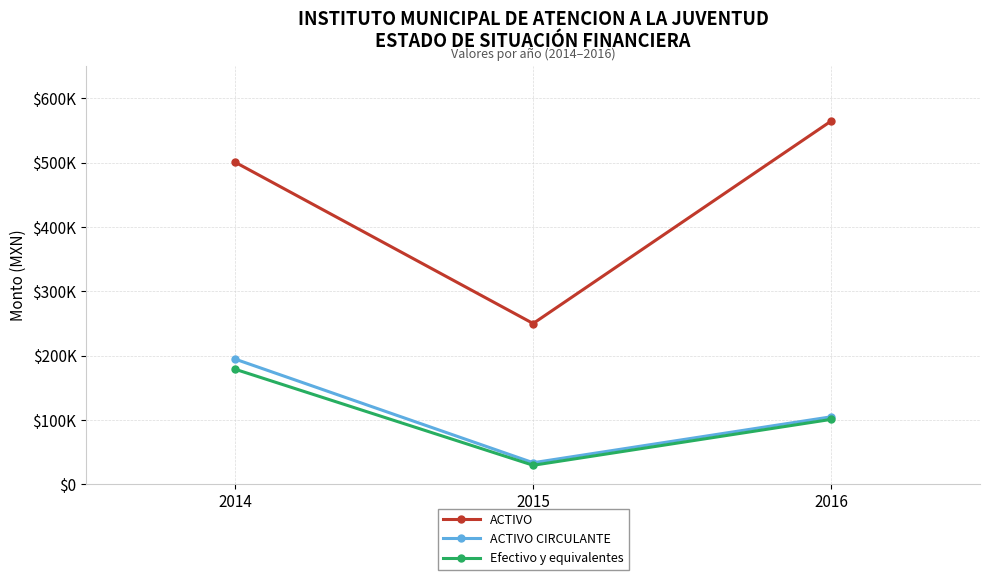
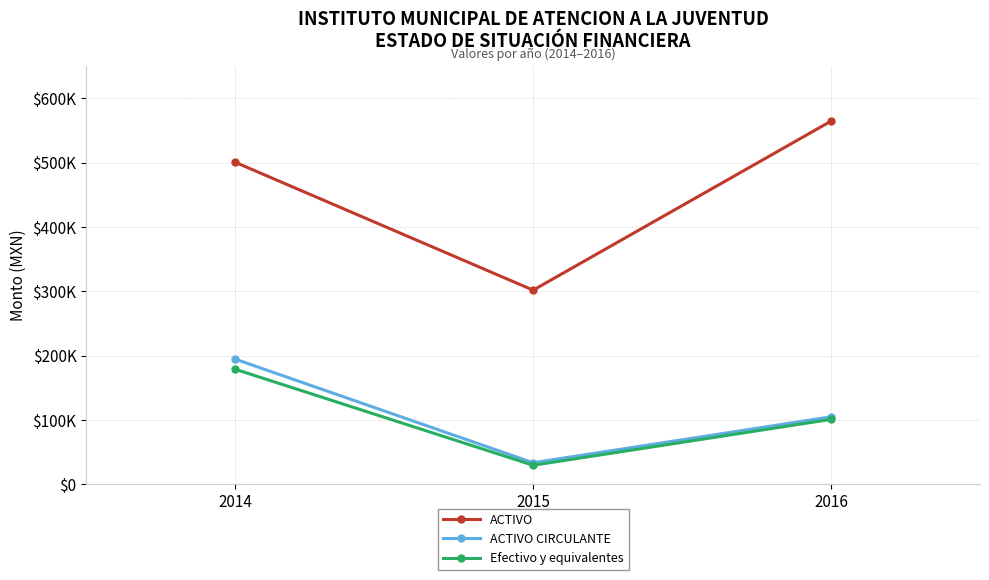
ACTIVO, 2015: $250000 -> $300000
